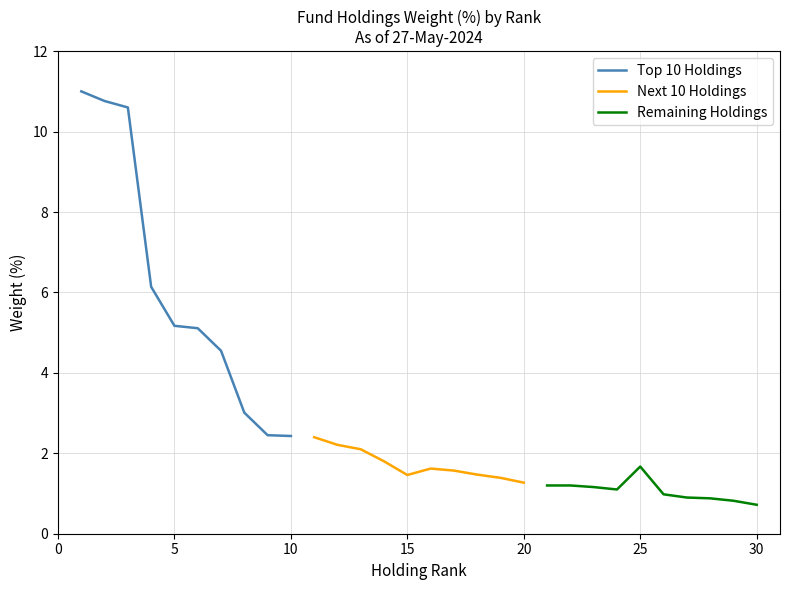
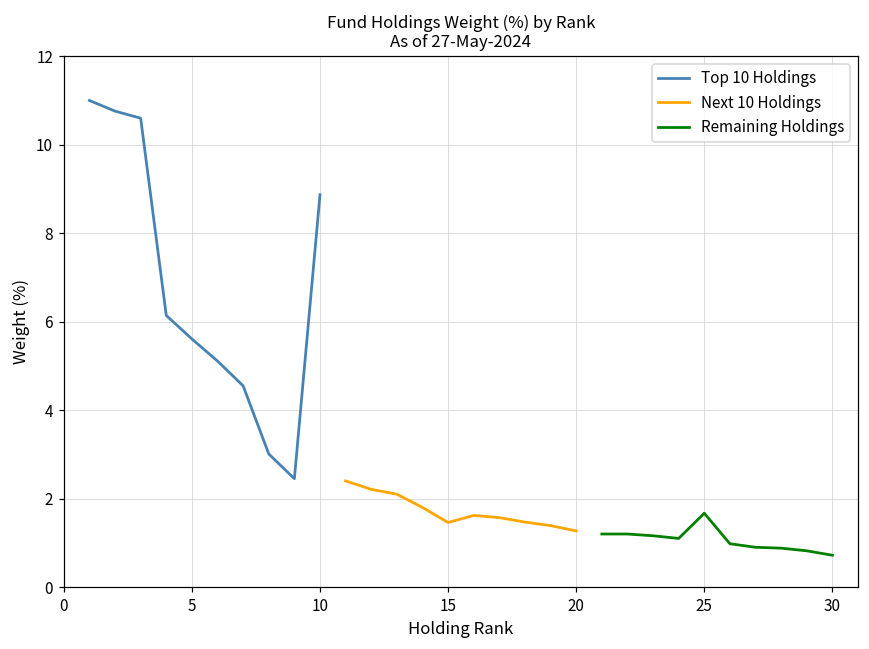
Top 10 Holdings, 5: 5.2 -> 5.6
Top 10 Holdings, 10: 2.4 -> 8.9
